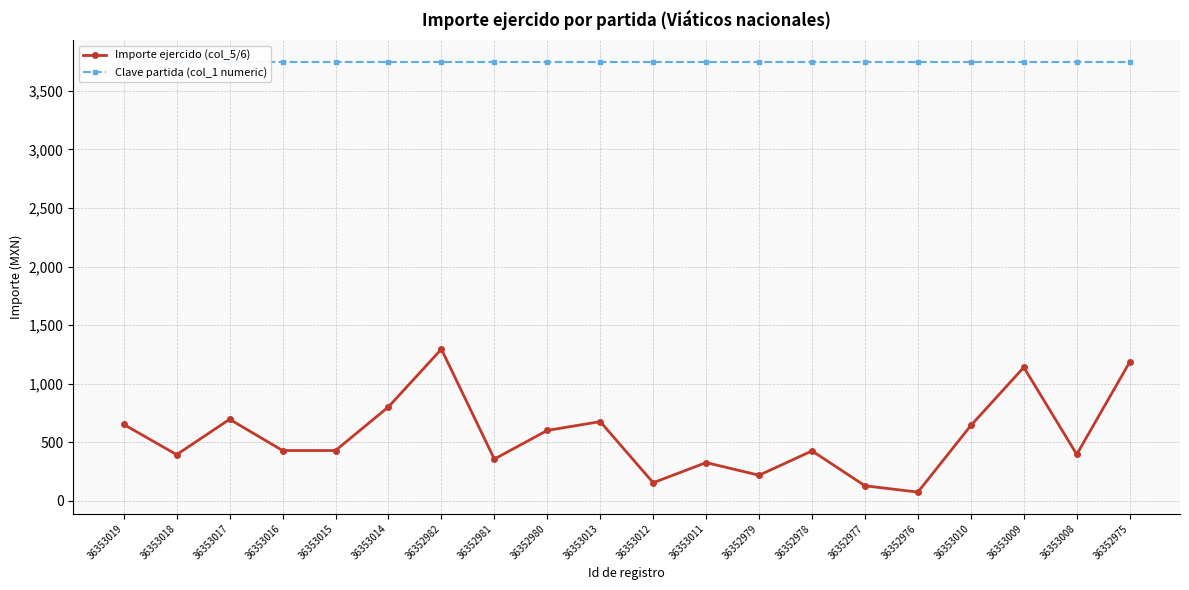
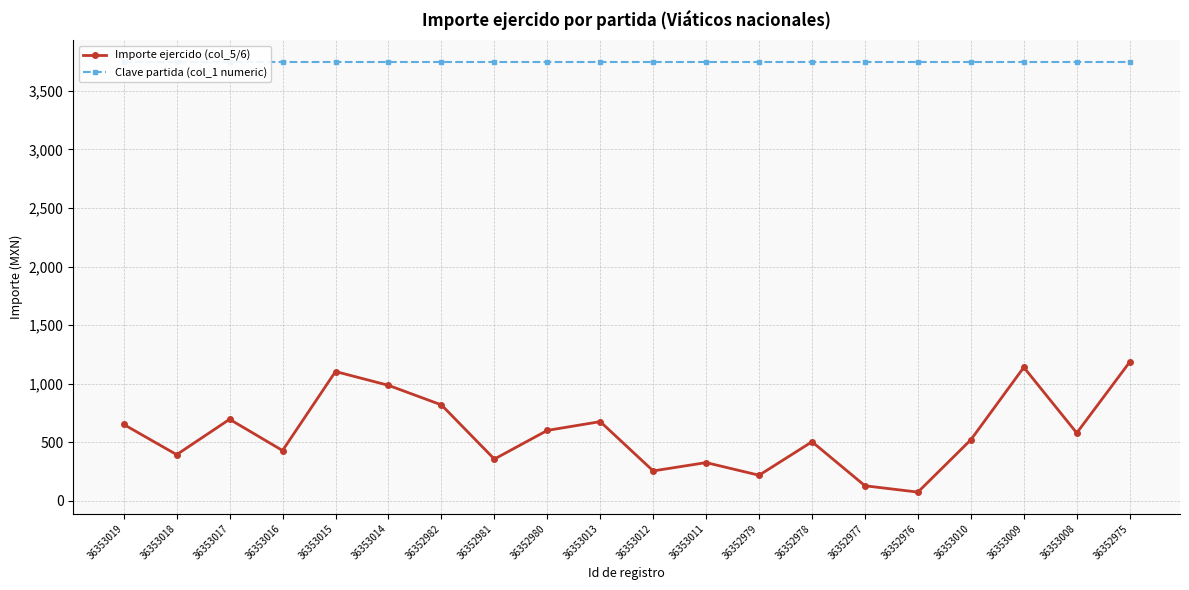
Importe ejercido (col_5/6), 36353015: 430 -> 1,100
Importe ejercido (col_5/6), 36353014: 800 -> 990
Importe ejercido (col_5/6), 36352982: 1,290 -> 820
Importe ejercido (col_5/6), 36353012: 150 -> 250
Importe ejercido (col_5/6), 36352978: 430 -> 500
Importe ejercido (col_5/6), 36353010: 640 -> 520
Importe ejercido (col_5/6), 36353008: 400 -> 580
